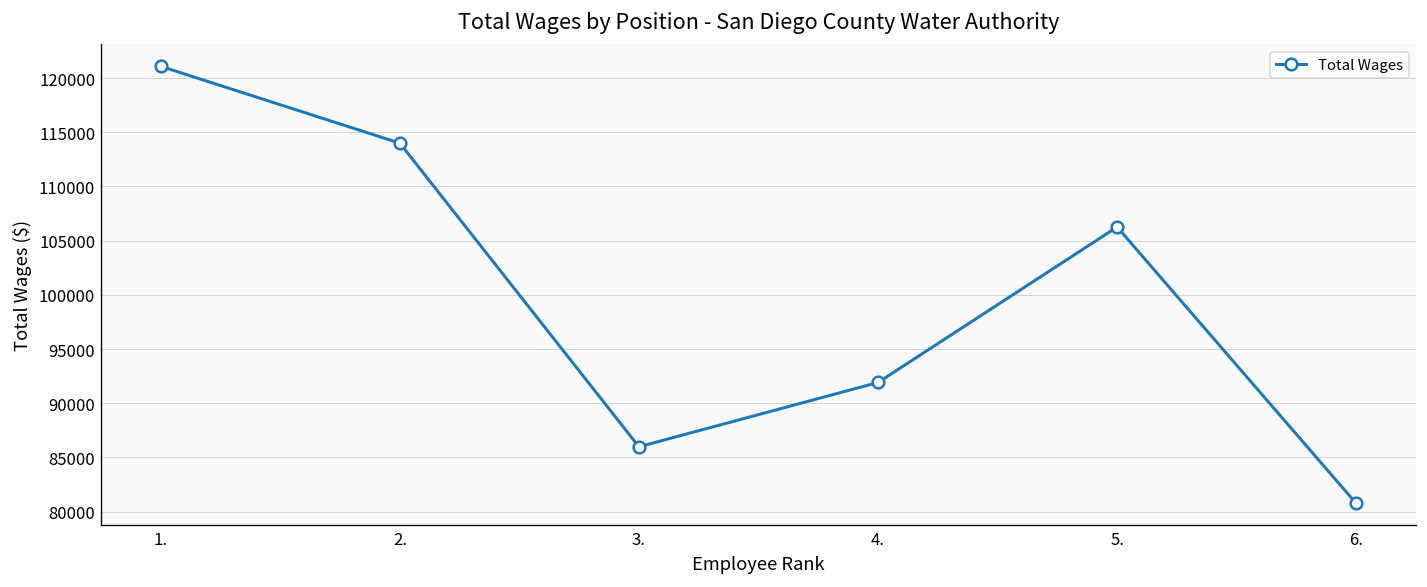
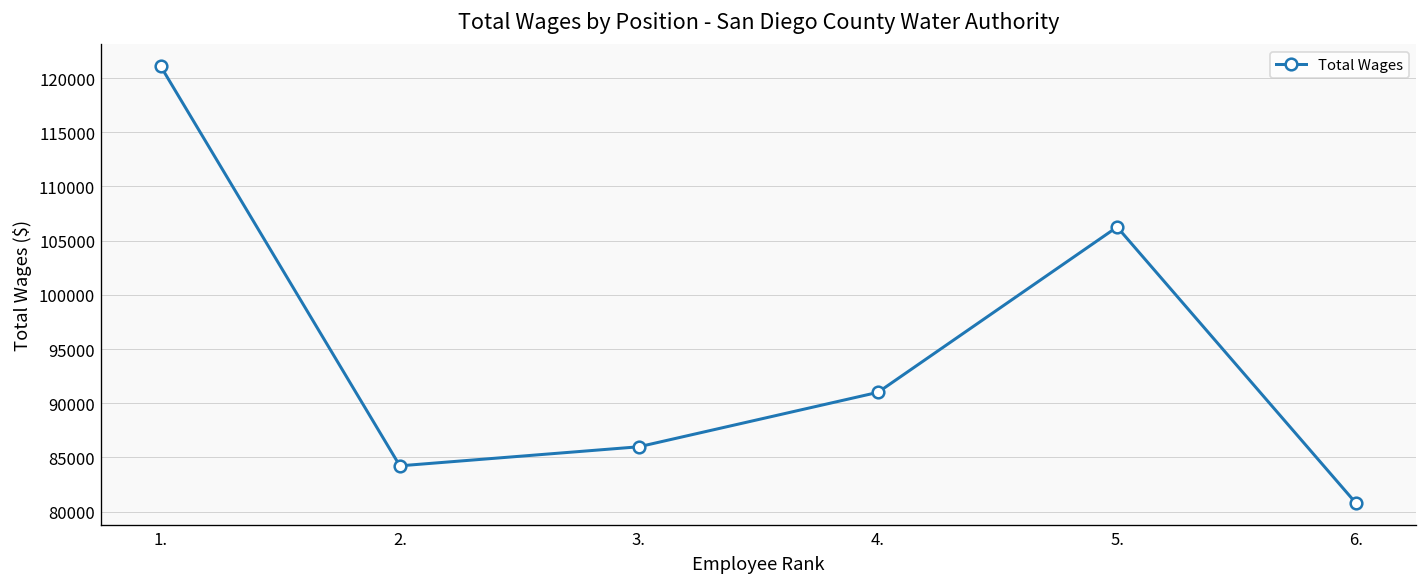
2.: 114000 -> 84000
4.: 92000 -> 91000
